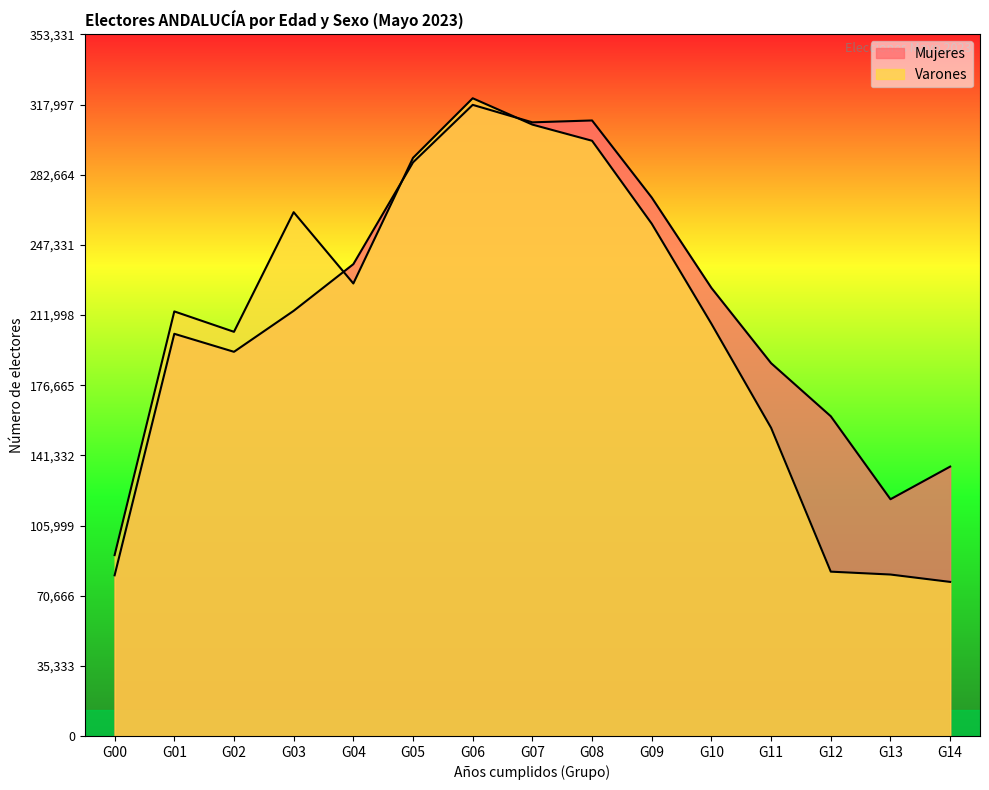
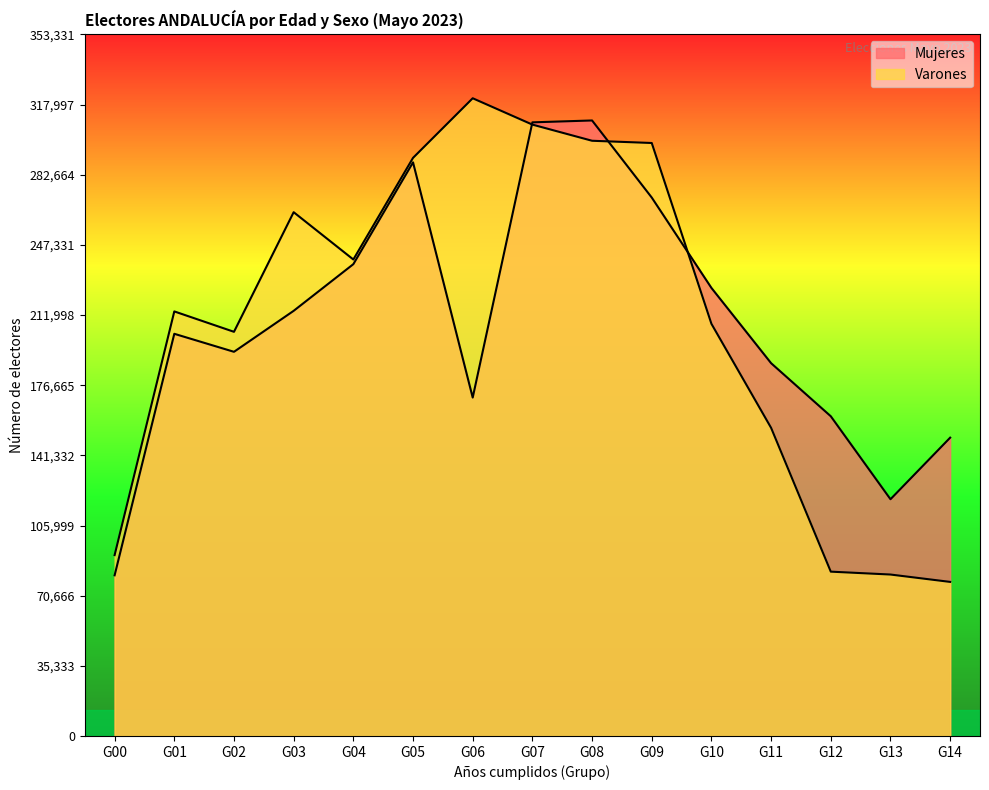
Varones, G04: 228,000 -> 240,000
Mujeres, G06: 318,000 -> 170,000
Varones, G09: 258,000 -> 299,000
Mujeres, G14: 136,000 -> 150,000
